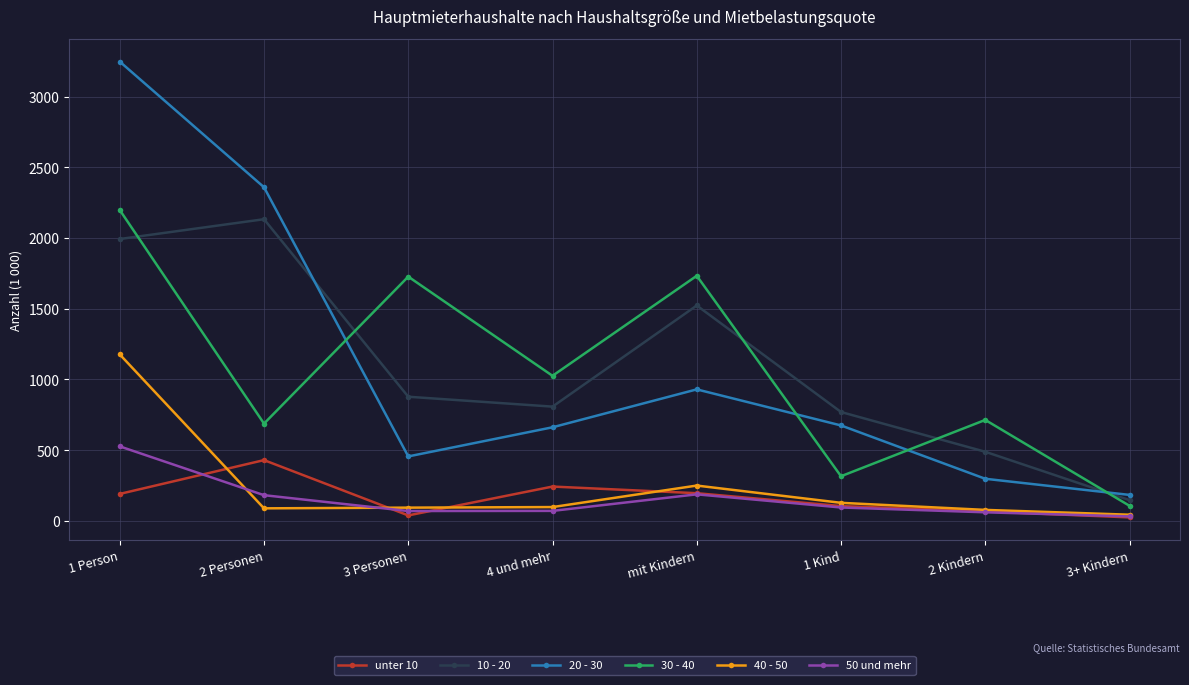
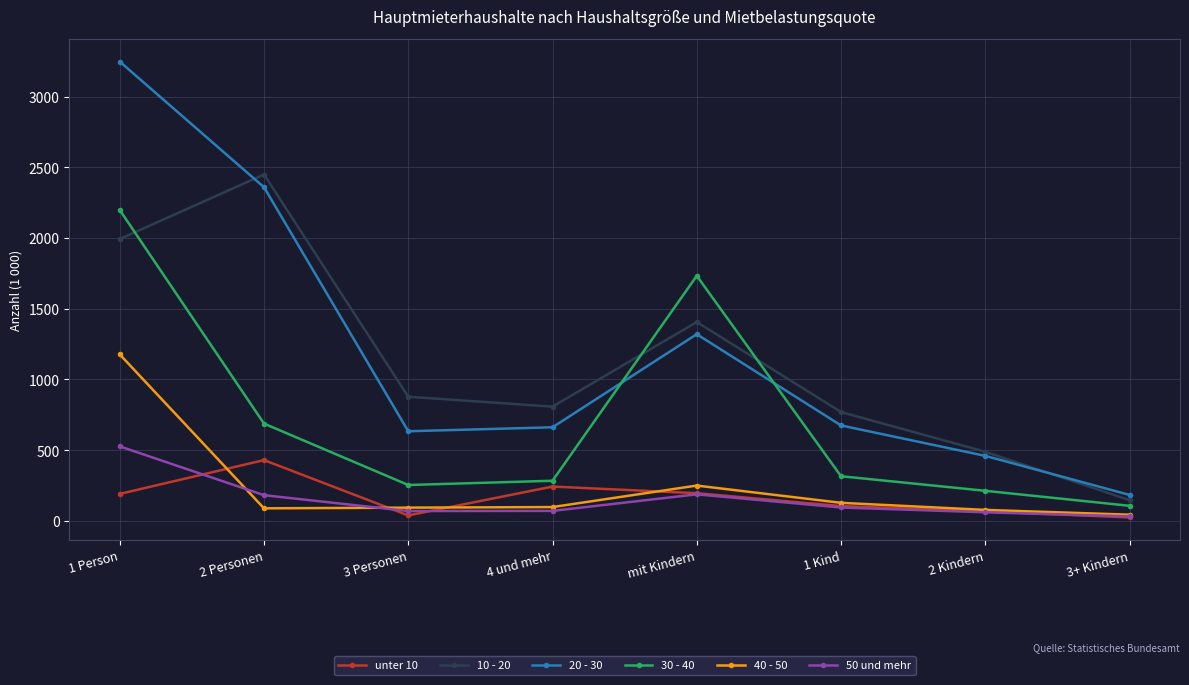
10 - 20, 2 Personen: 2130 -> 2450
20 - 30, 3 Personen: 460 -> 630
30 - 40, 3 Personen: 1730 -> 250
30 - 40, 4 und mehr: 1030 -> 280
10 - 20, mit Kindern: 1520 -> 1410
20 - 30, mit Kindern: 930 -> 1320
20 - 30, 2 Kindern: 300 -> 460
30 - 40, 2 Kindern: 710 -> 210
